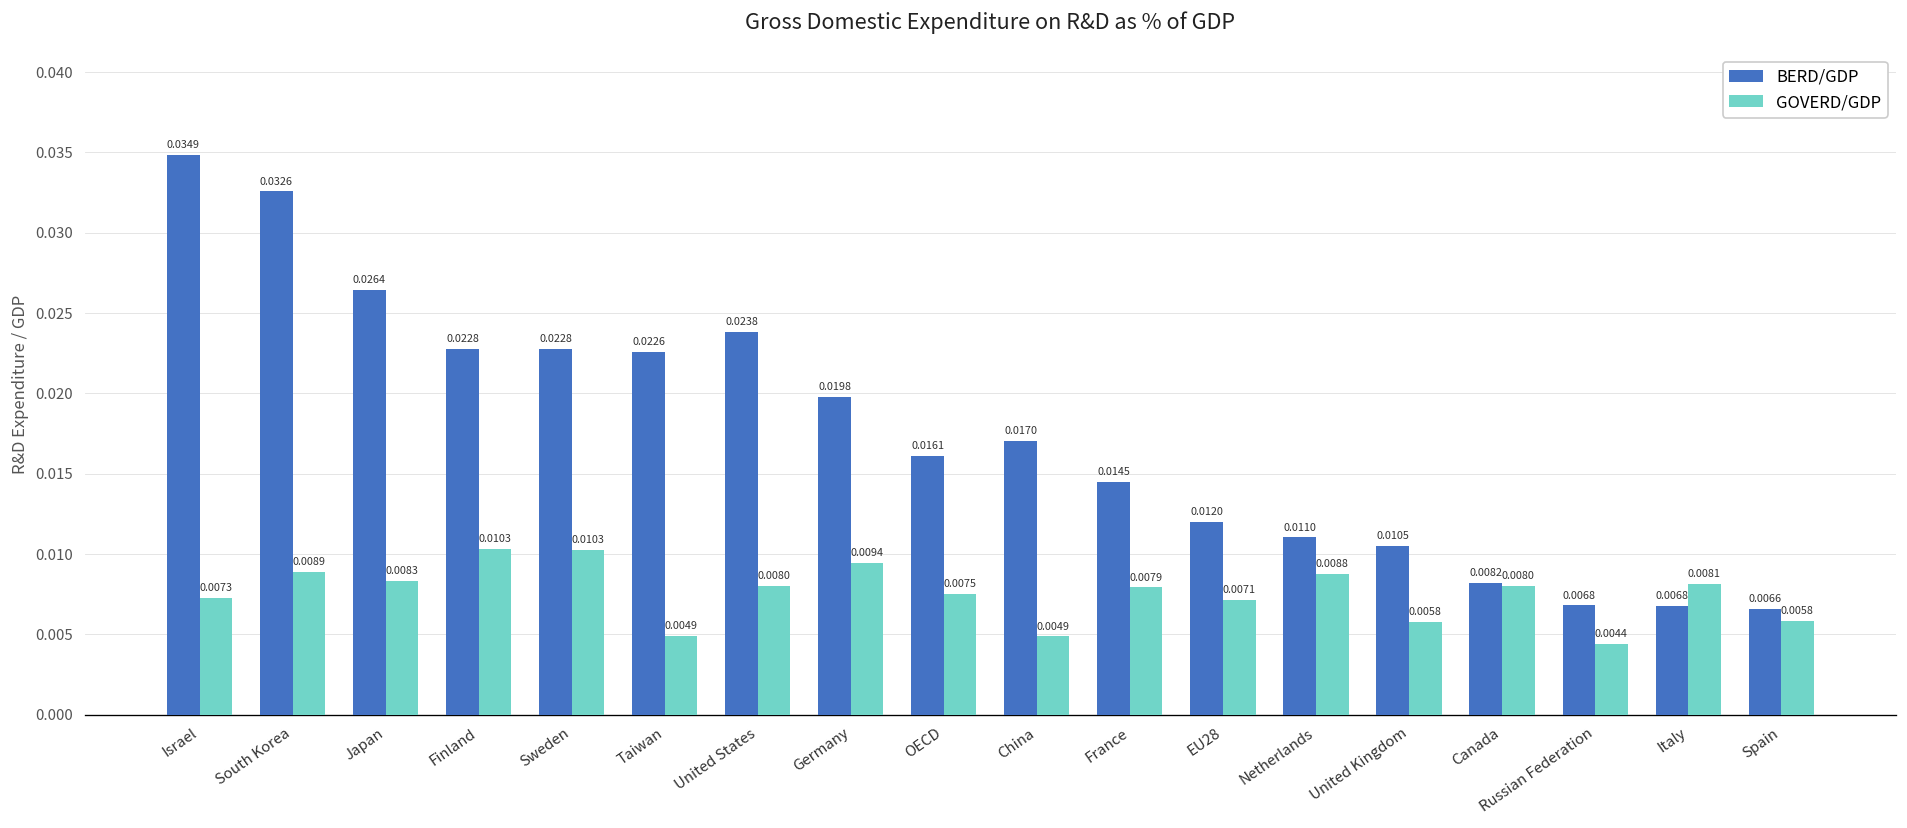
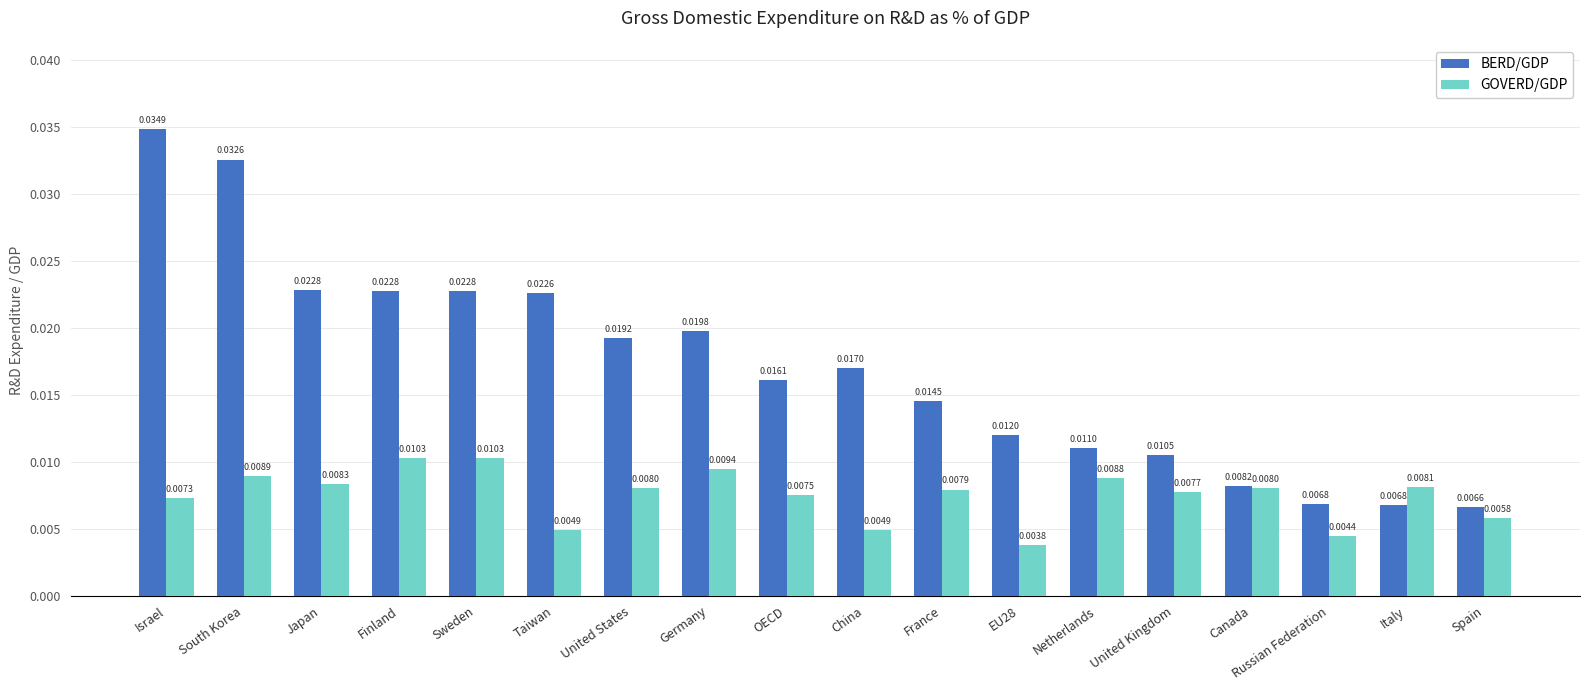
BERD/GDP, Japan: 0.0264 -> 0.0228
BERD/GDP, United States: 0.0238 -> 0.0192
GOVERD/GDP, EU28: 0.0071 -> 0.0038
GOVERD/GDP, United Kingdom: 0.0058 -> 0.0077
